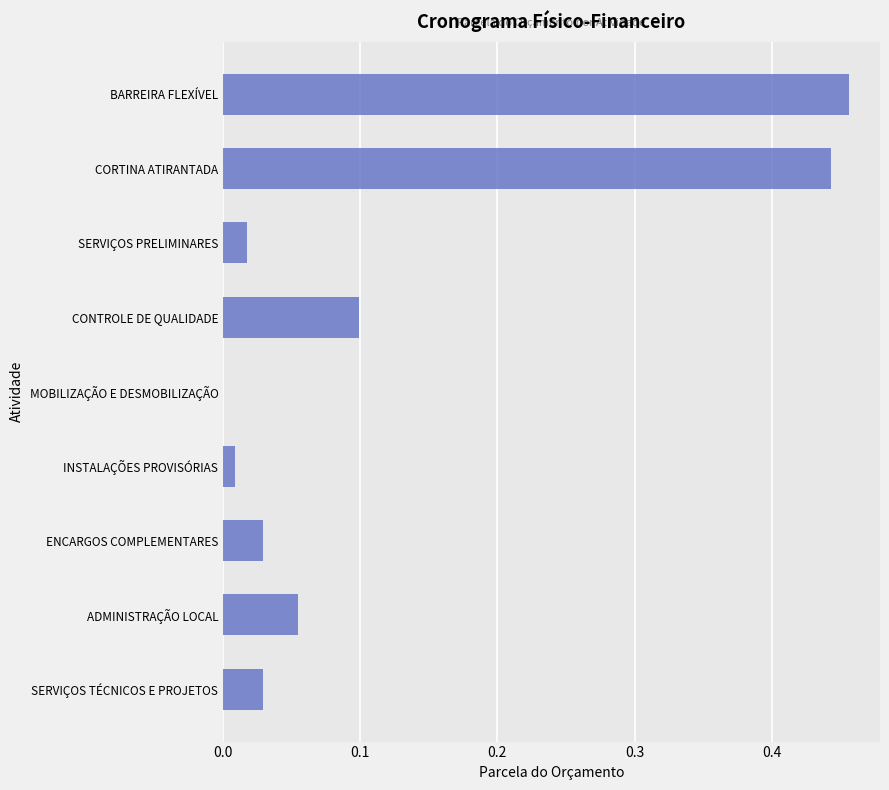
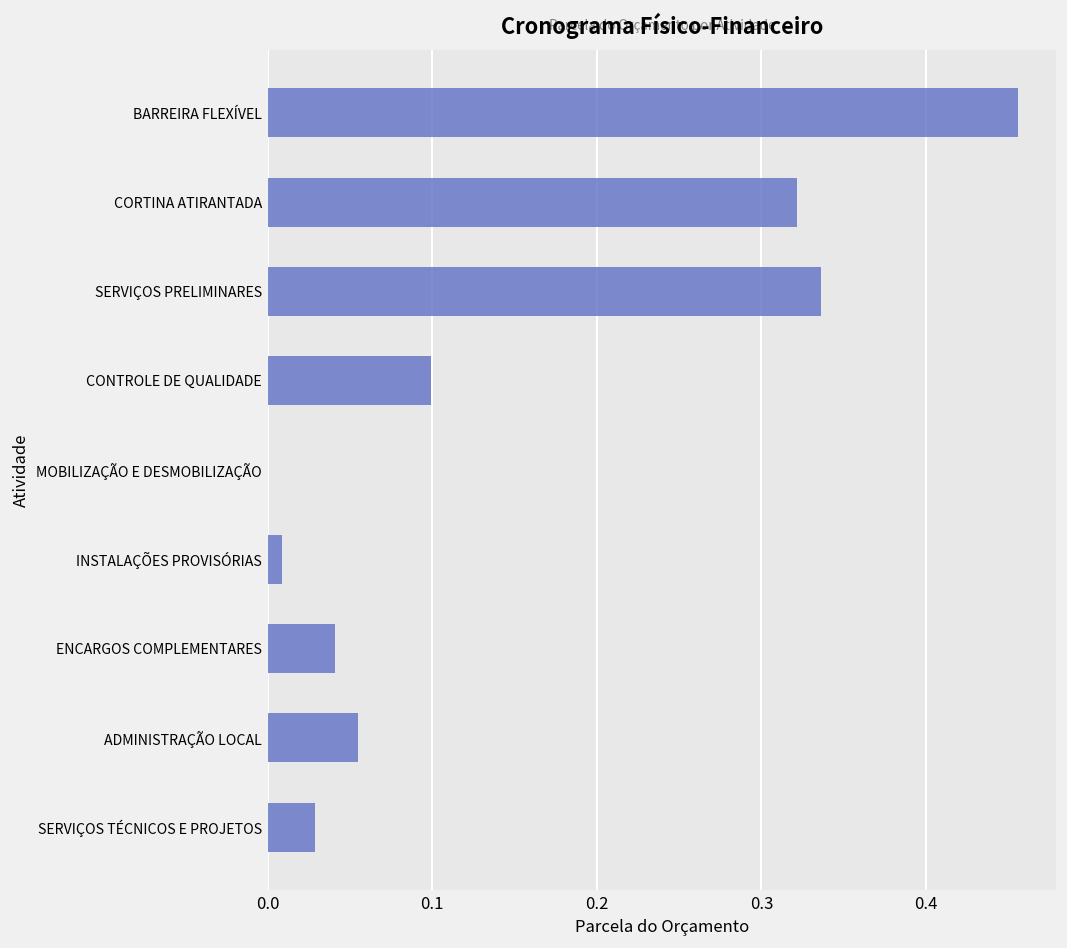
CORTINA ATIRANTADA: 0.444 -> 0.322
SERVIÇOS PRELIMINARES: 0.018 -> 0.336
ENCARGOS COMPLEMENTARES: 0.029 -> 0.041
